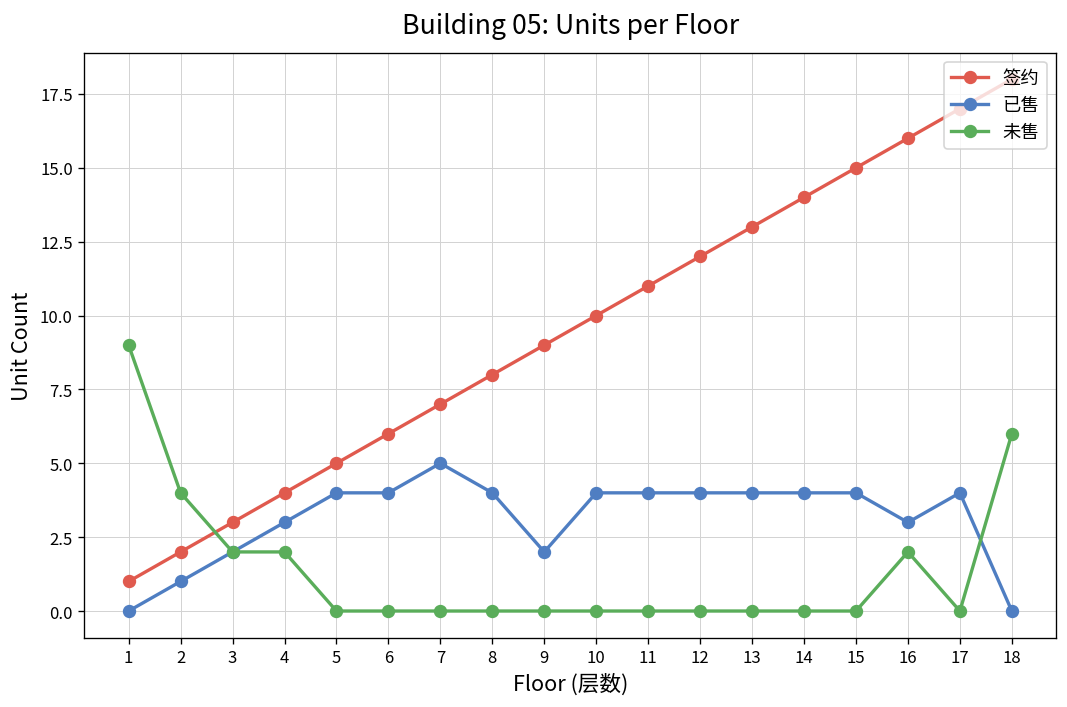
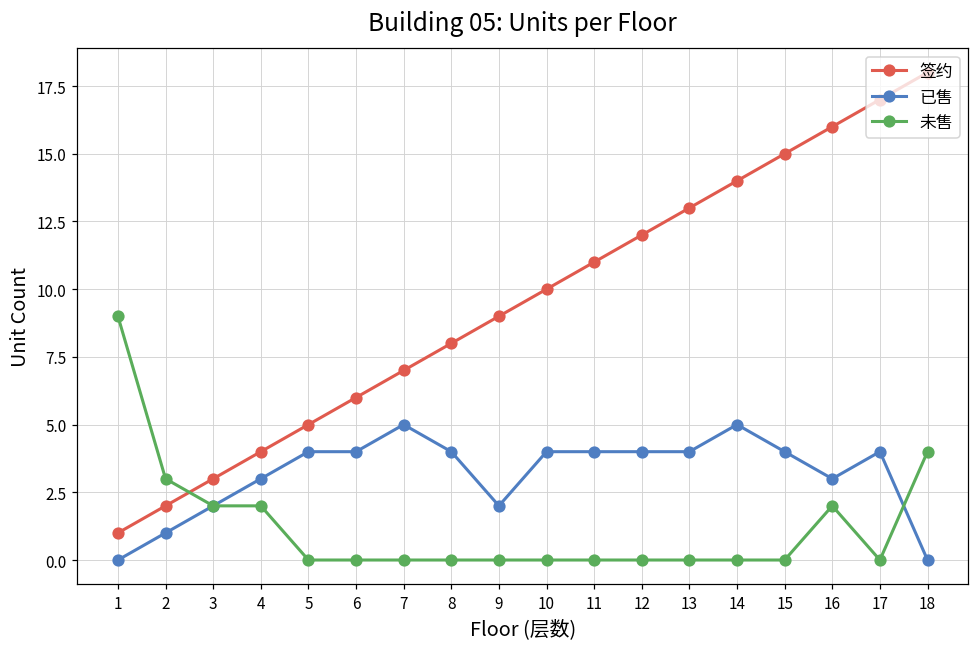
未售, 2: 4 -> 3
已售, 14: 4 -> 5
未售, 18: 6 -> 4
